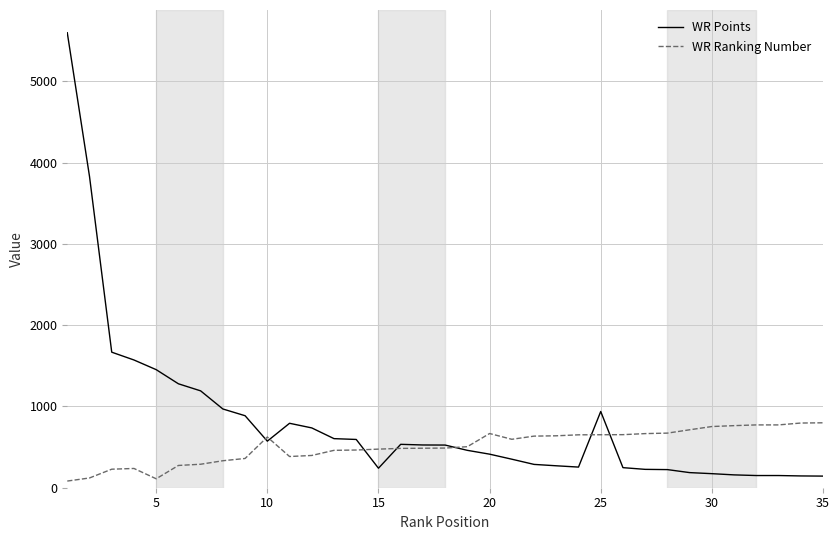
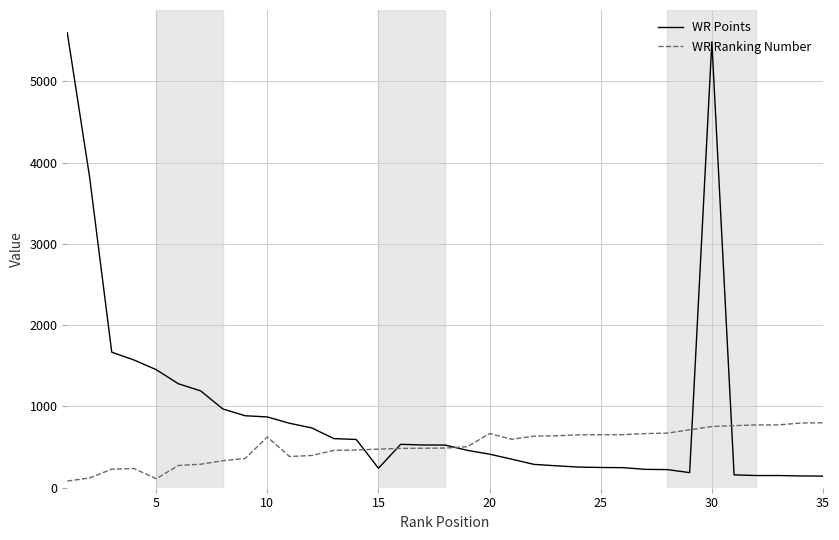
WR Points, 10: 600 -> 900
WR Points, 25: 900 -> 200
WR Points, 30: 200 -> 5500
